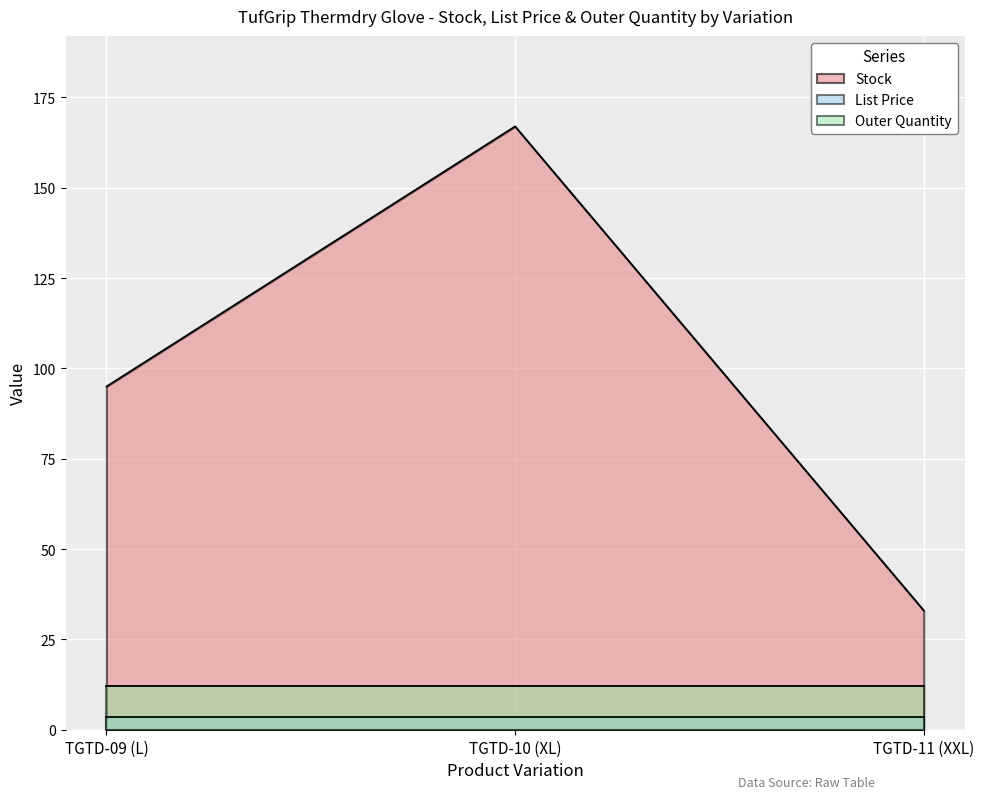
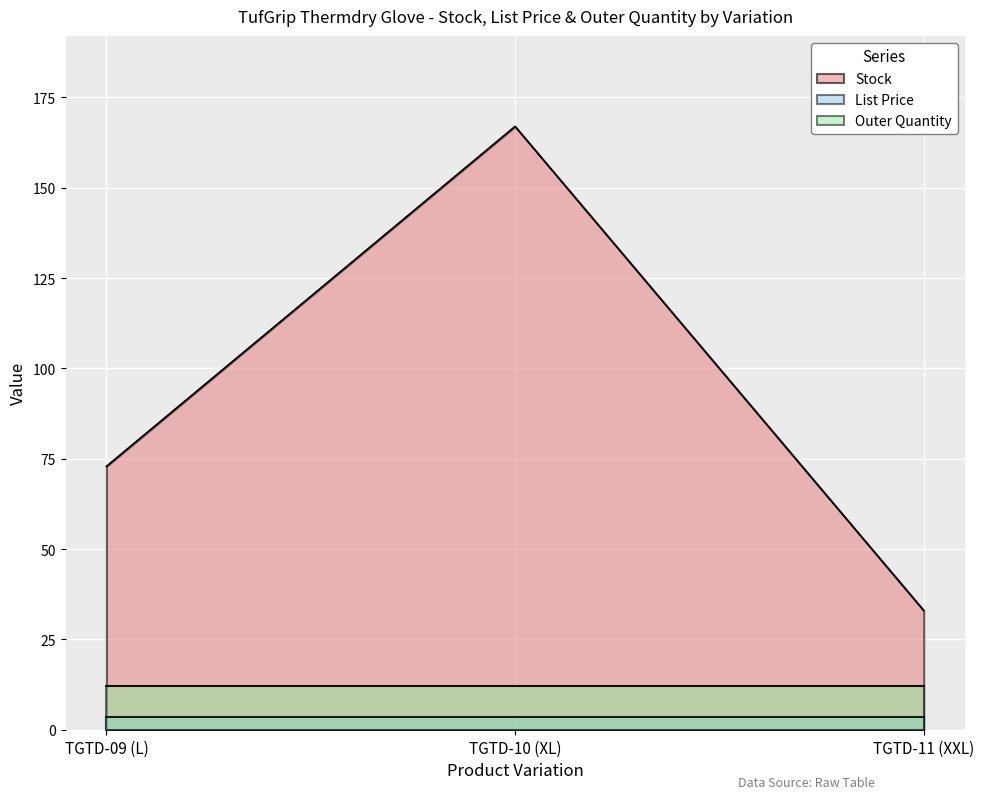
Stock, TGTD-09 (L): 95 -> 73
